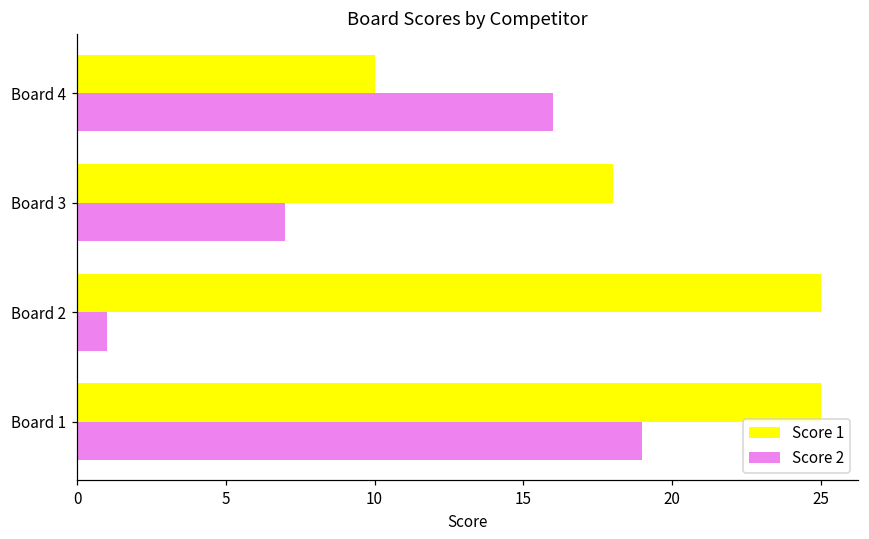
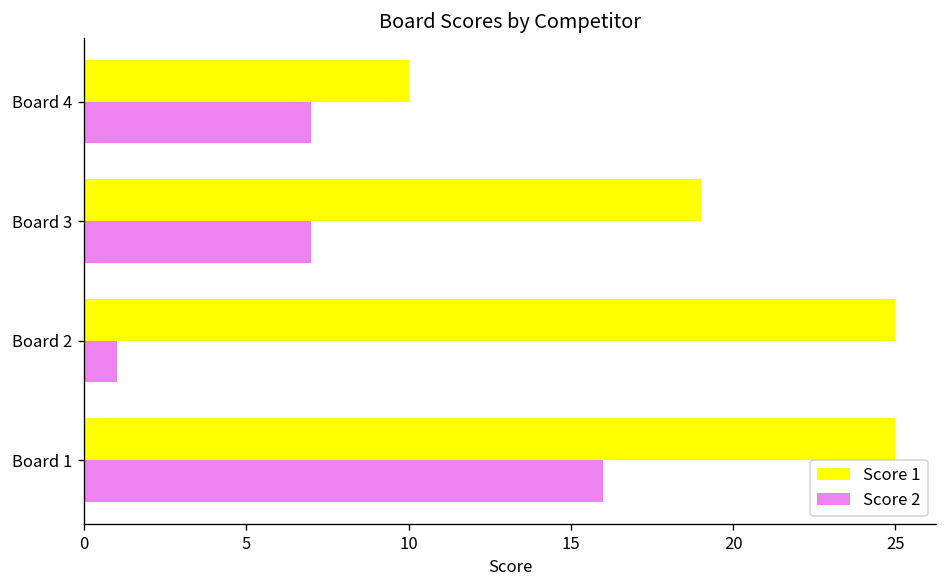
Score 2, Board 4: 16 -> 7
Score 1, Board 3: 18 -> 19
Score 2, Board 1: 19 -> 16
